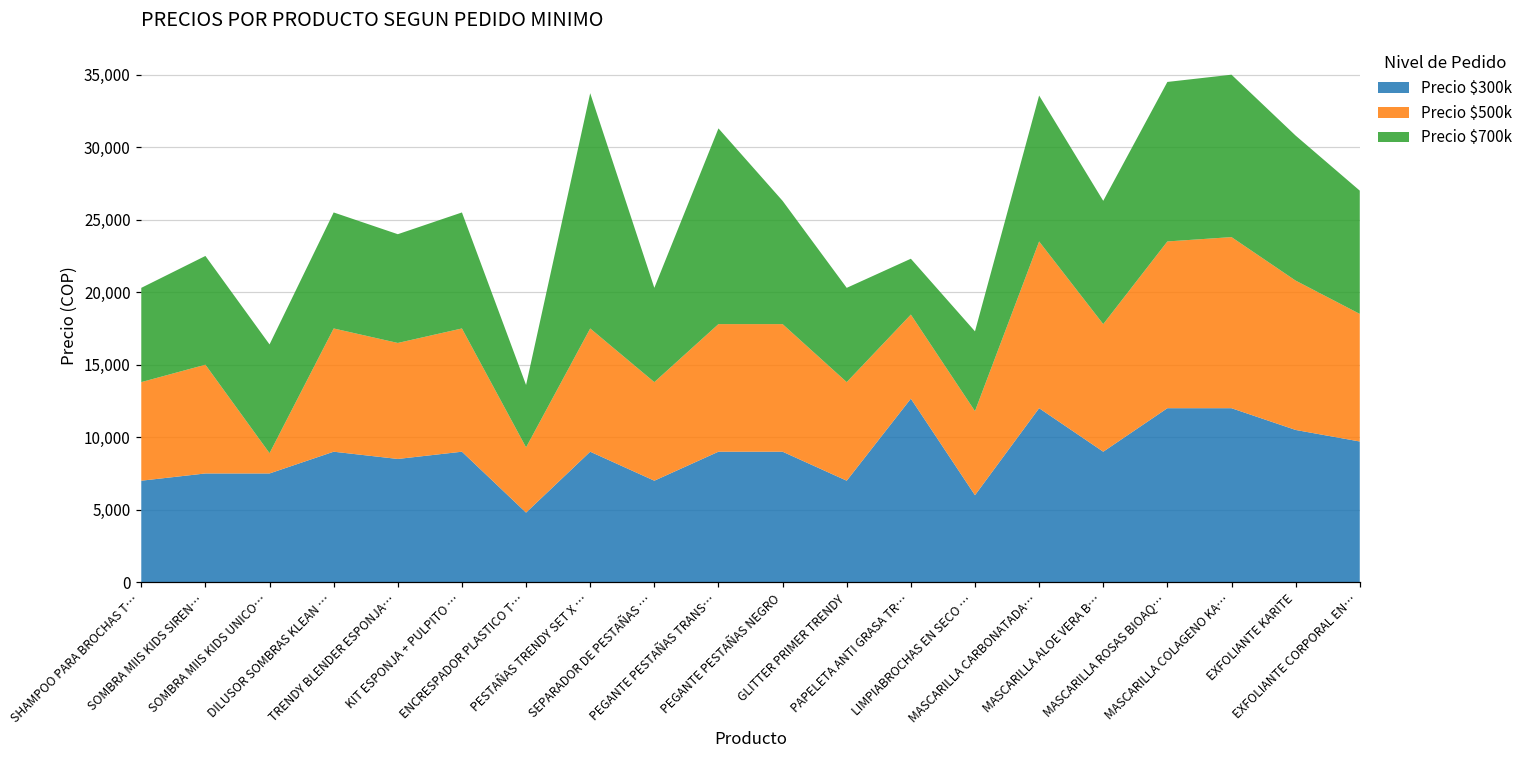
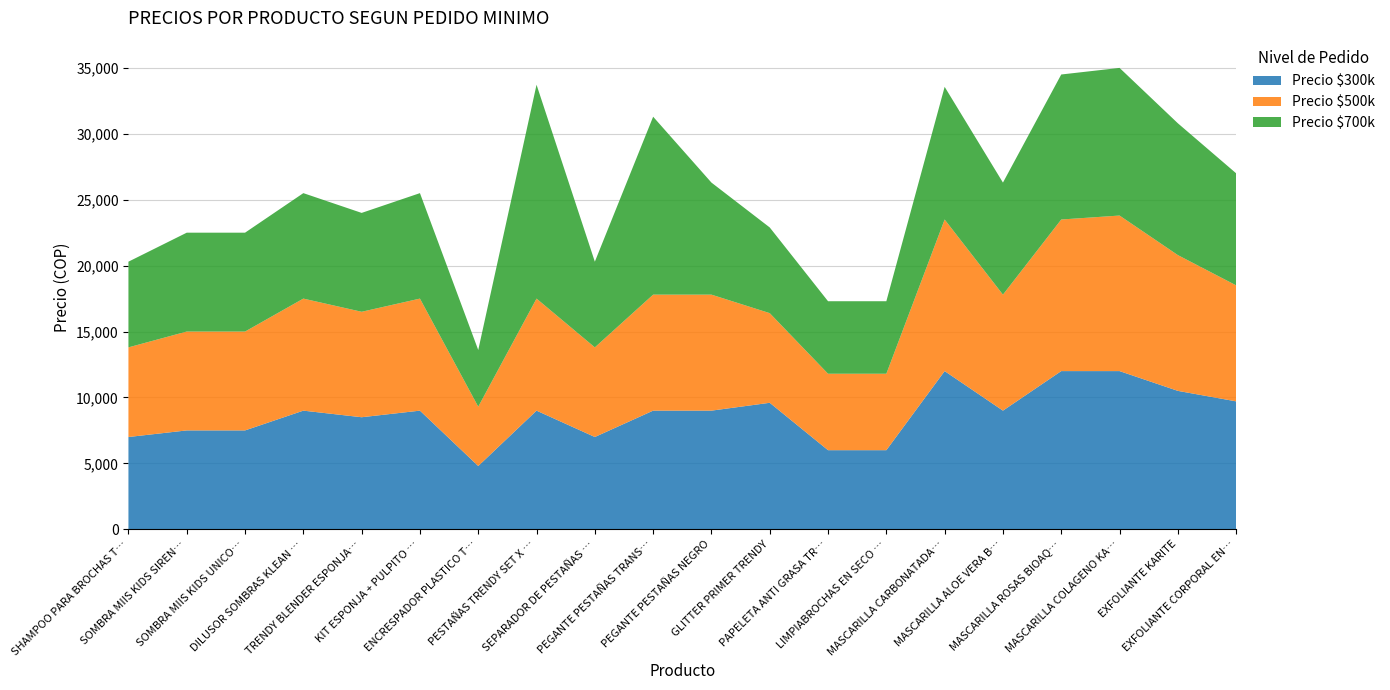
Precio $500k, SOMBRA MIIS KIDS UNICO…: 1,400 -> 7,500
Precio $300k, GLITTER PRIMER TRENDY: 7,000 -> 9,600
Precio $300k, PAPELETA ANTI GRASA TR…: 12,700 -> 6,000
Precio $700k, PAPELETA ANTI GRASA TR…: 3,900 -> 5,500
